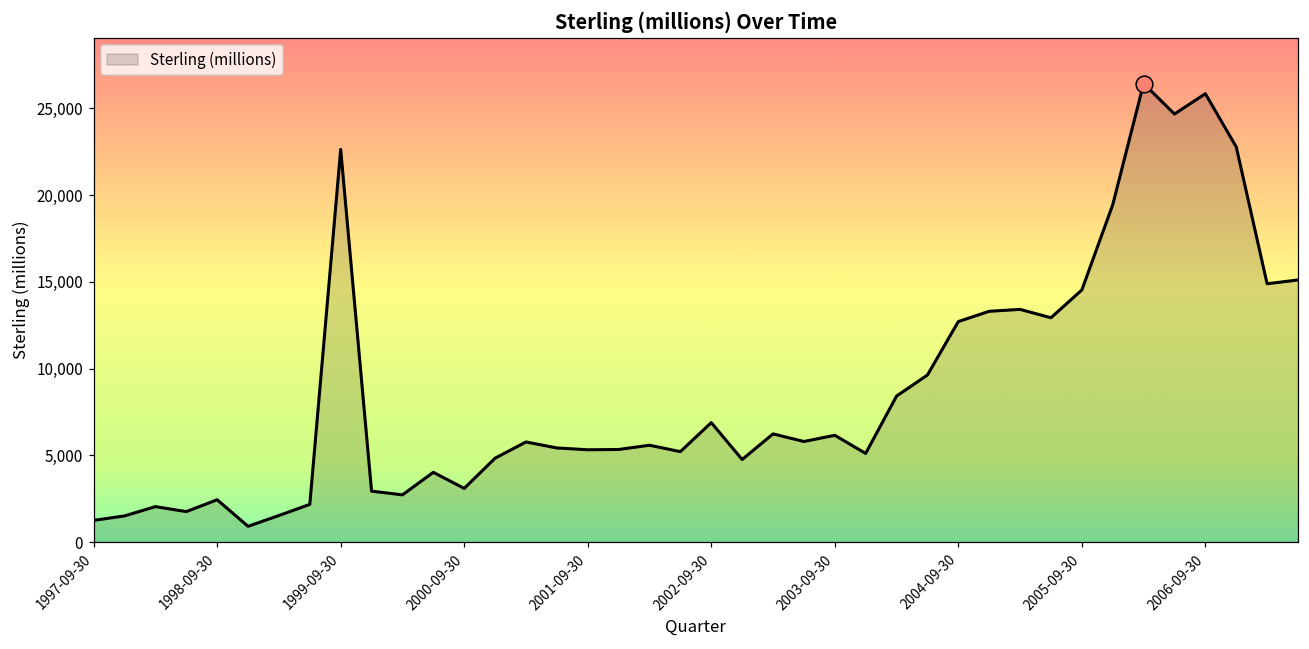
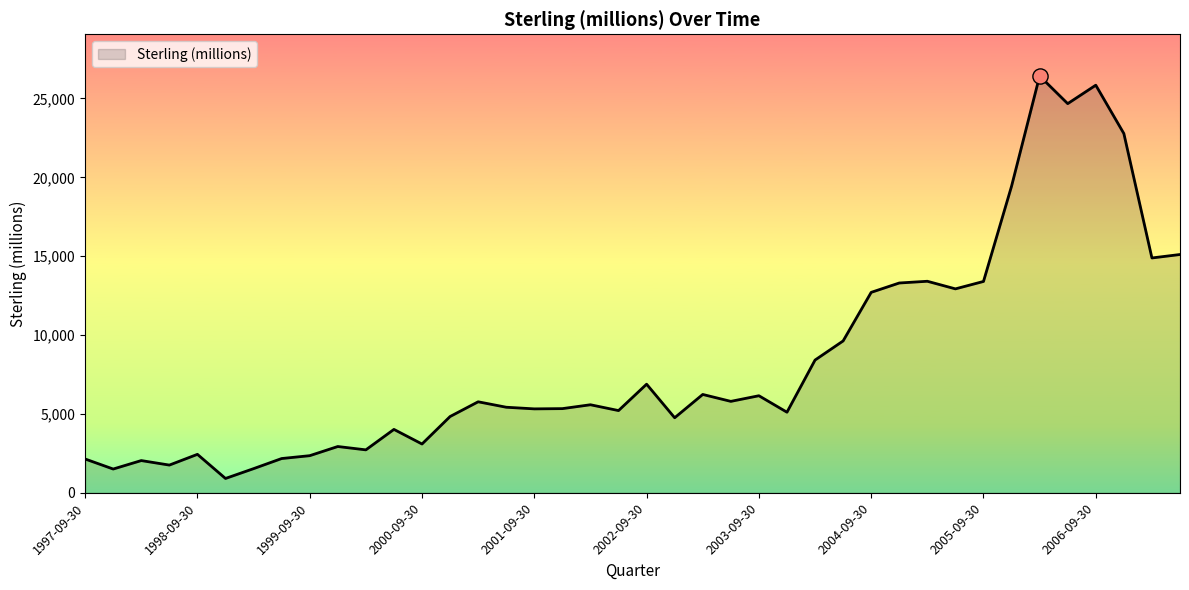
Sterling (millions), 1997-09-30: 1,300 -> 2,100
Sterling (millions), 1999-09-30: 22,600 -> 2,400
Sterling (millions), 2005-09-30: 14,500 -> 13,400
